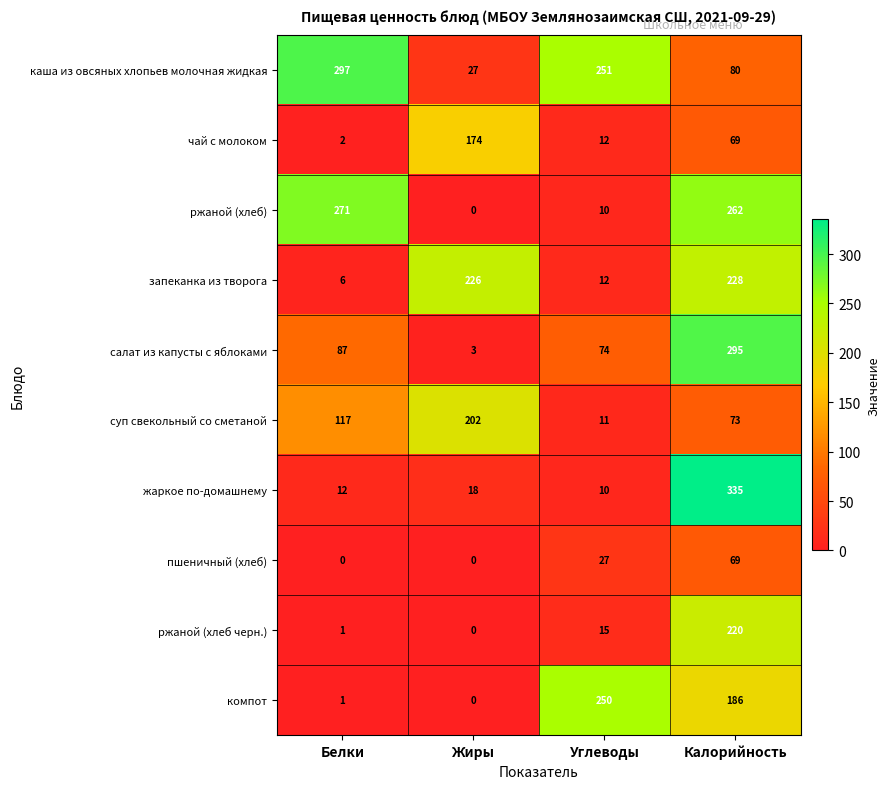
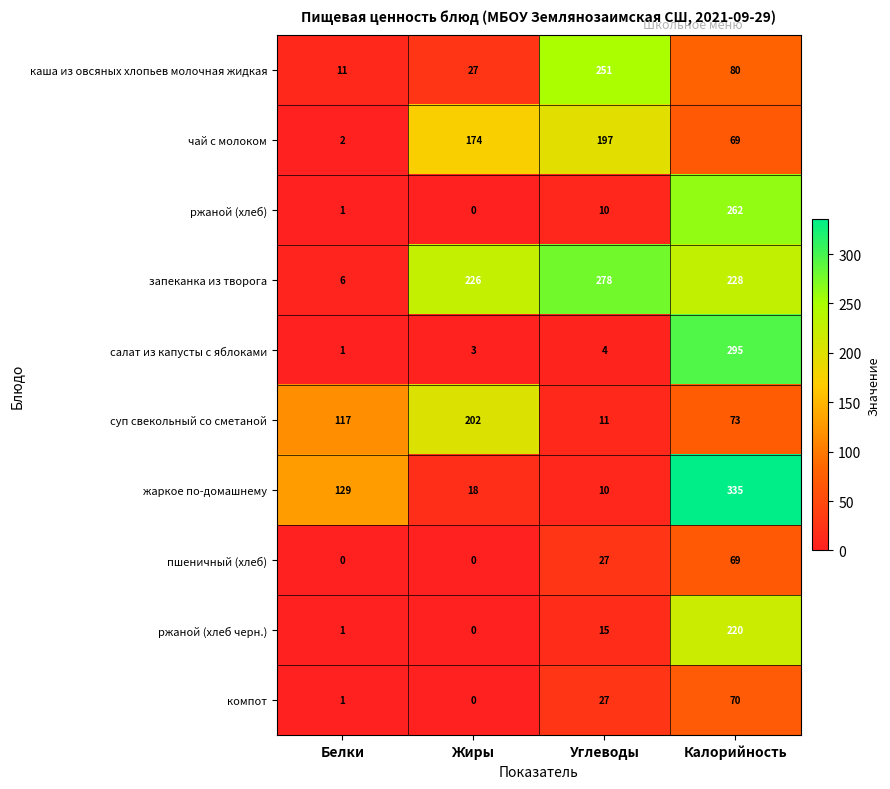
каша из овсяных хлопьев молочная жидкая, Белки: 297 -> 11
чай с молоком, Углеводы: 12 -> 197
ржаной (хлеб), Белки: 271 -> 1
запеканка из творога, Углеводы: 12 -> 278
салат из капусты с яблоками, Белки: 87 -> 1
салат из капусты с яблоками, Углеводы: 74 -> 4
жаркое по-домашнему, Белки: 12 -> 129
компот, Углеводы: 250 -> 27
компот, Калорийность: 186 -> 70
